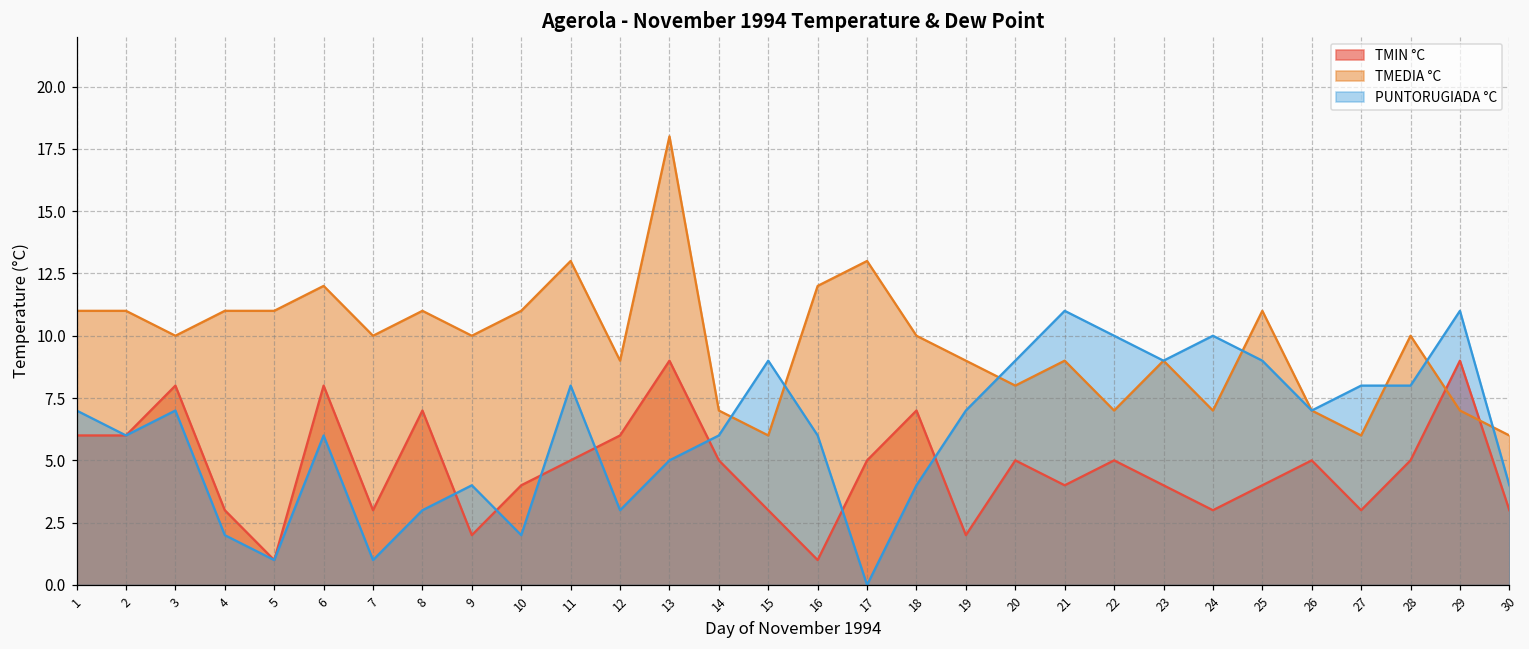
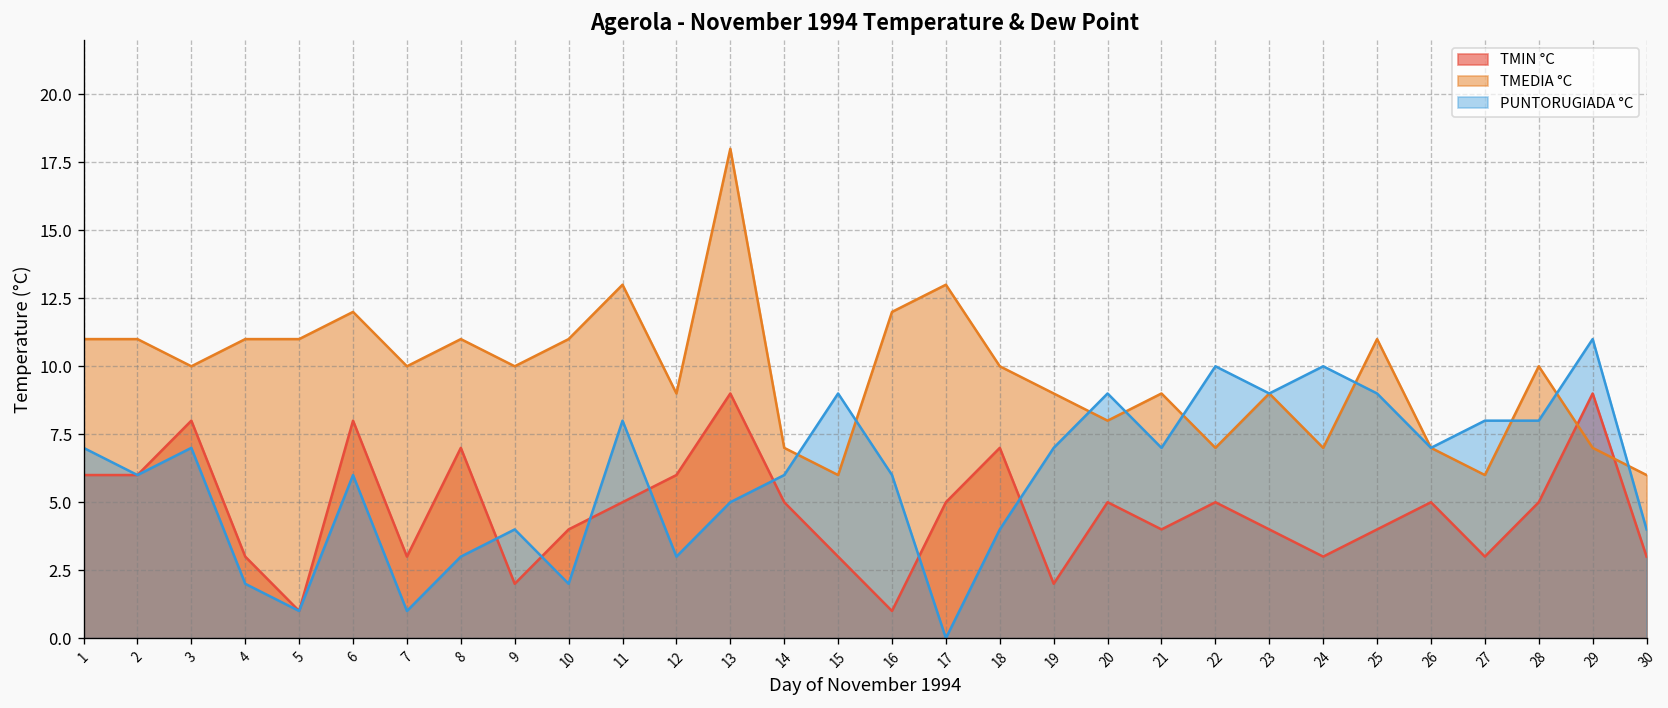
PUNTORUGIADA °C, 21: 11 -> 7
